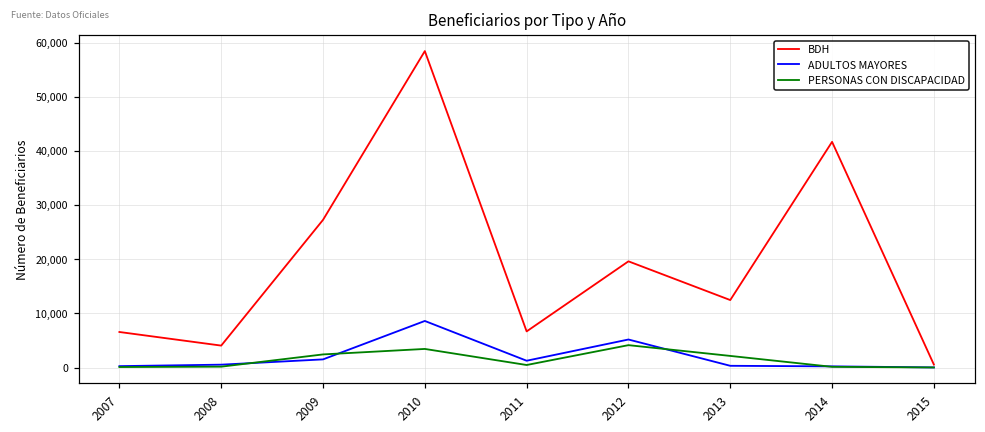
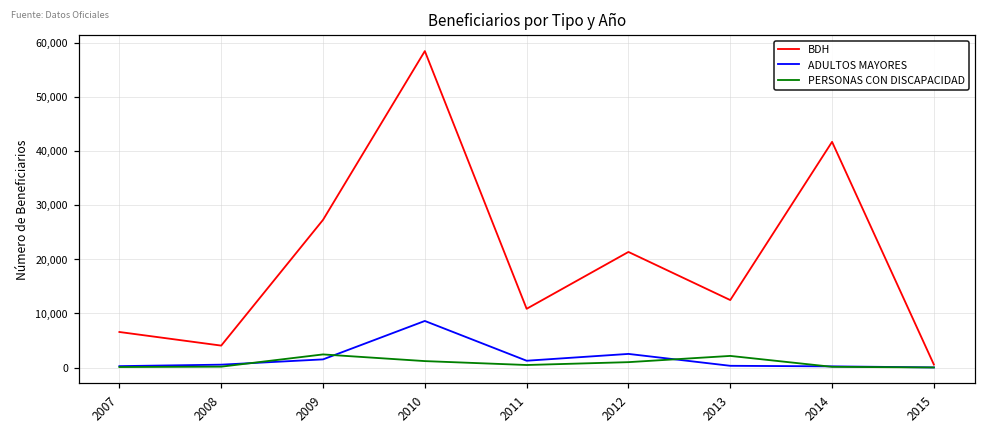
PERSONAS CON DISCAPACIDAD, 2010: 3,000 -> 1,000
BDH, 2011: 7,000 -> 11,000
BDH, 2012: 20,000 -> 21,000
ADULTOS MAYORES, 2012: 5,000 -> 3,000
PERSONAS CON DISCAPACIDAD, 2012: 4,000 -> 1,000
